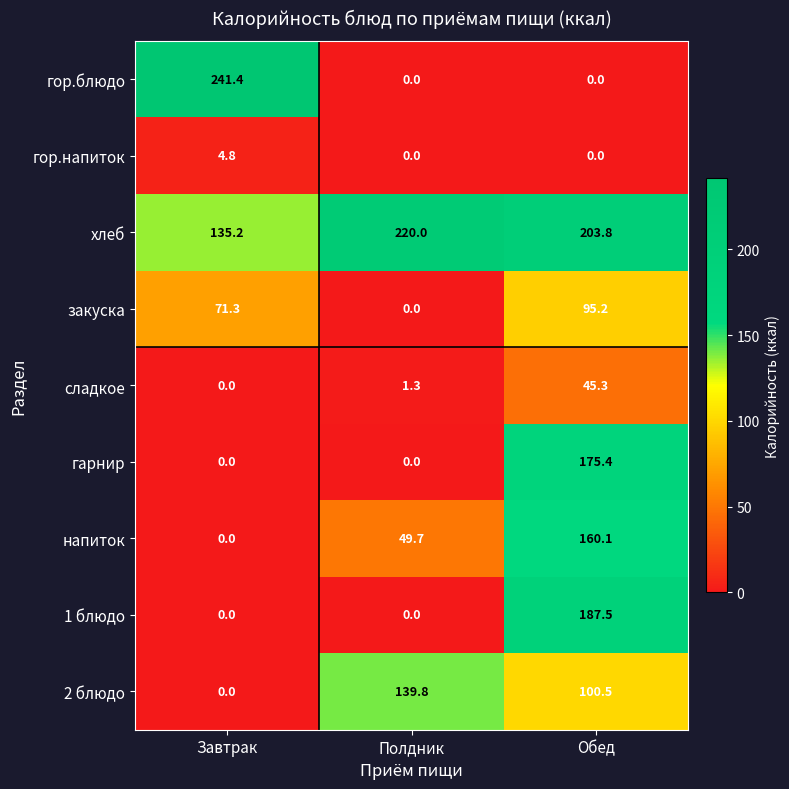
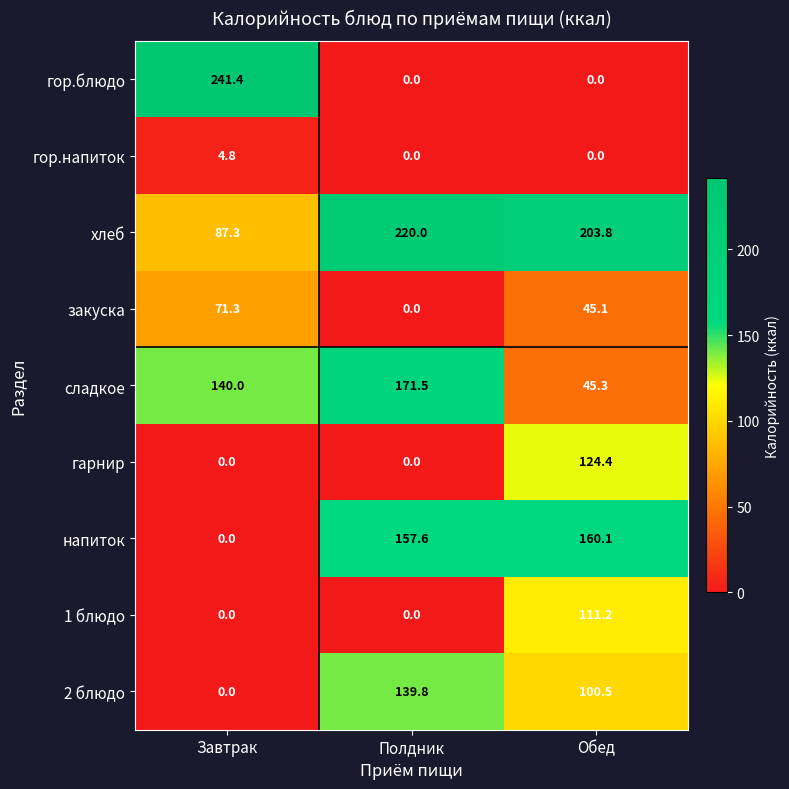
хлеб, Завтрак: 135.2 -> 87.3
закуска, Обед: 95.2 -> 45.1
сладкое, Завтрак: 0.0 -> 140.0
сладкое, Полдник: 1.3 -> 171.5
гарнир, Обед: 175.4 -> 124.4
напиток, Полдник: 49.7 -> 157.6
1 блюдо, Обед: 187.5 -> 111.2
